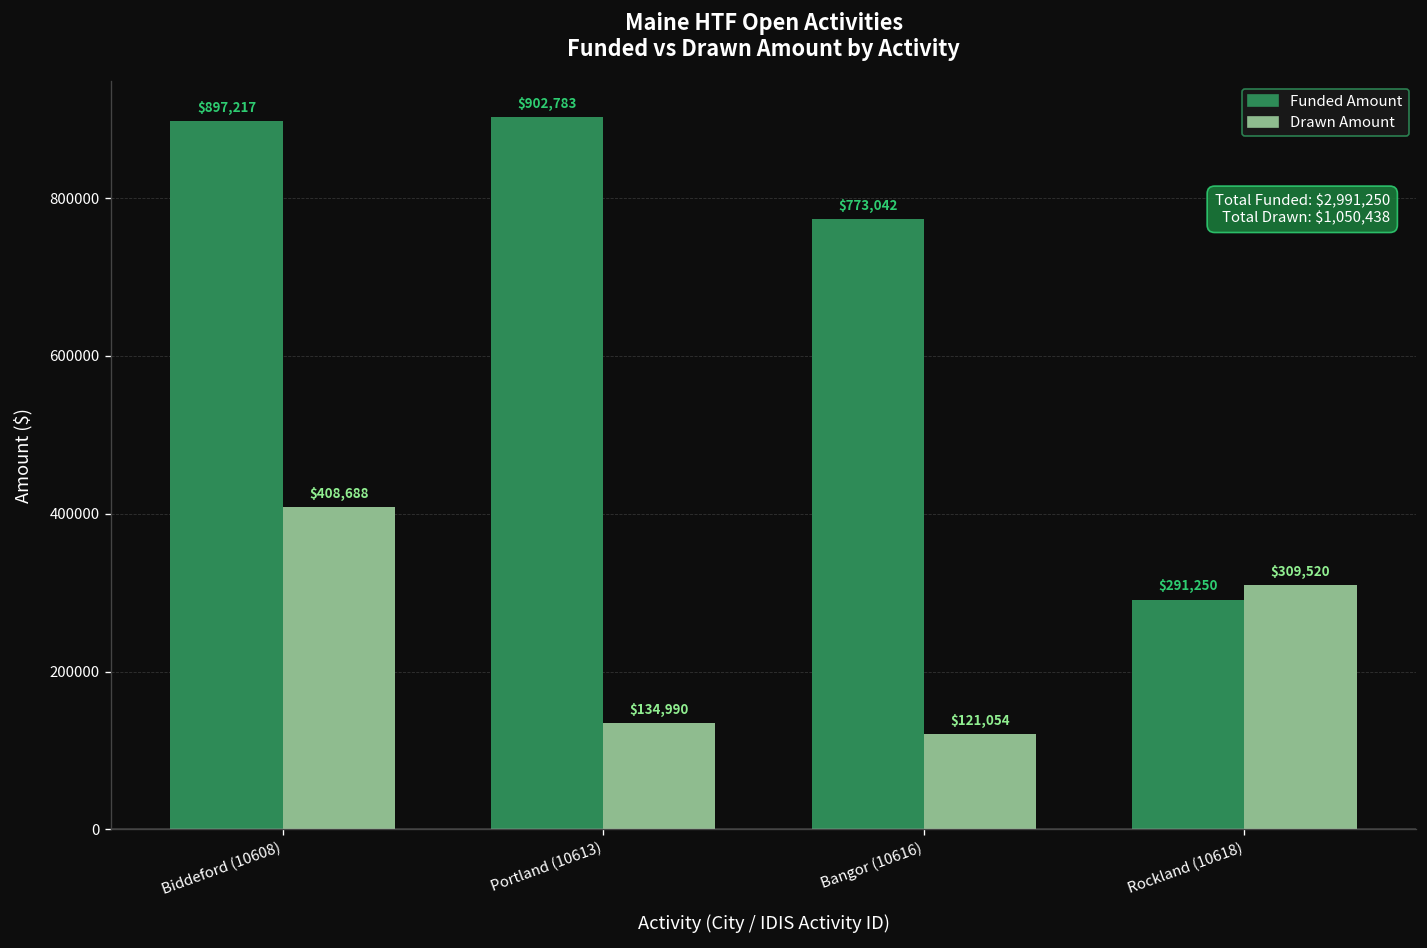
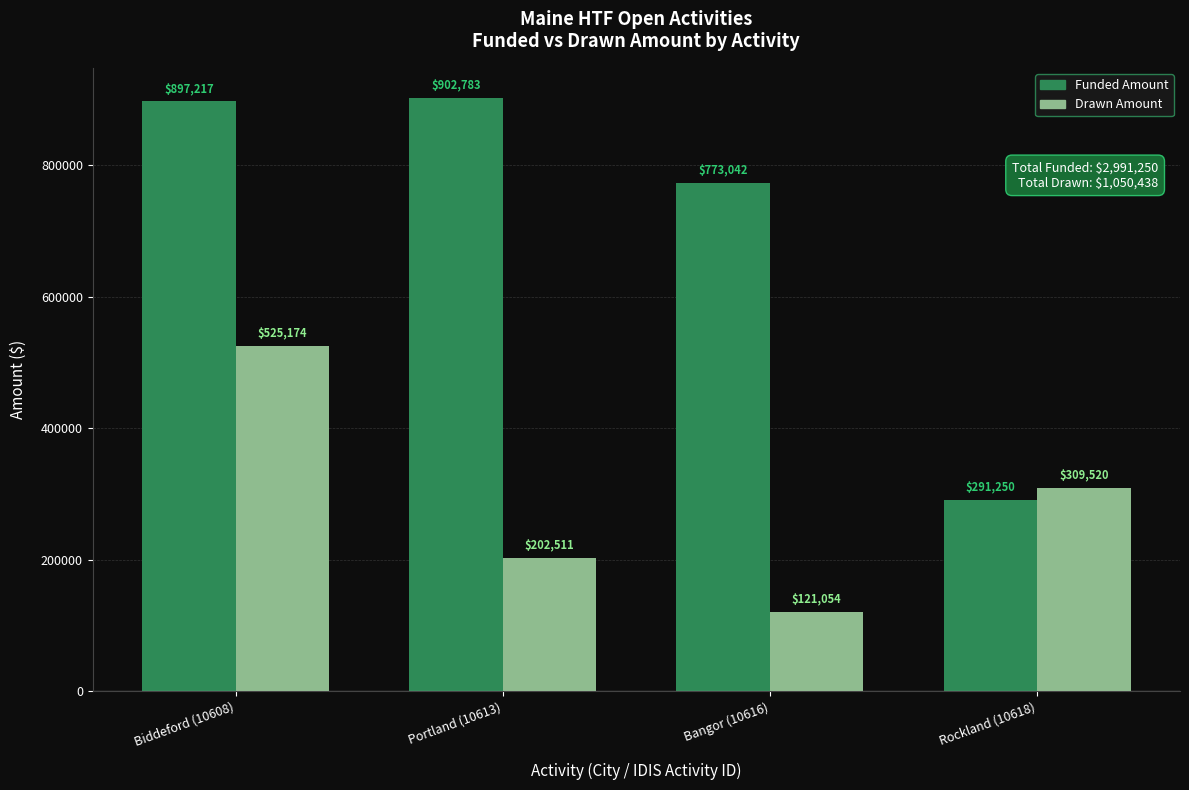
Drawn Amount, Biddeford (10608): $408,688 -> $525,174
Drawn Amount, Portland (10613): $134,990 -> $202,511
